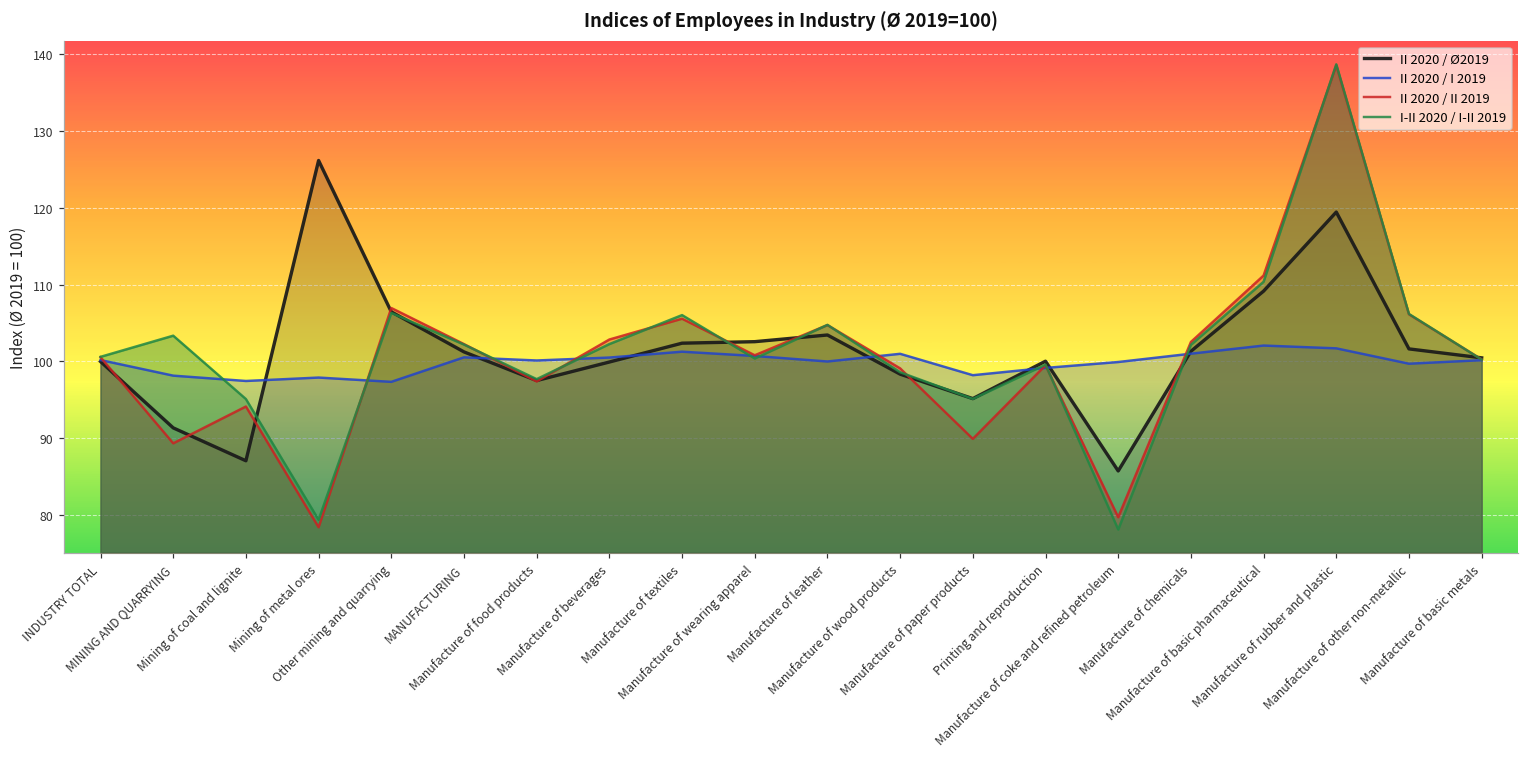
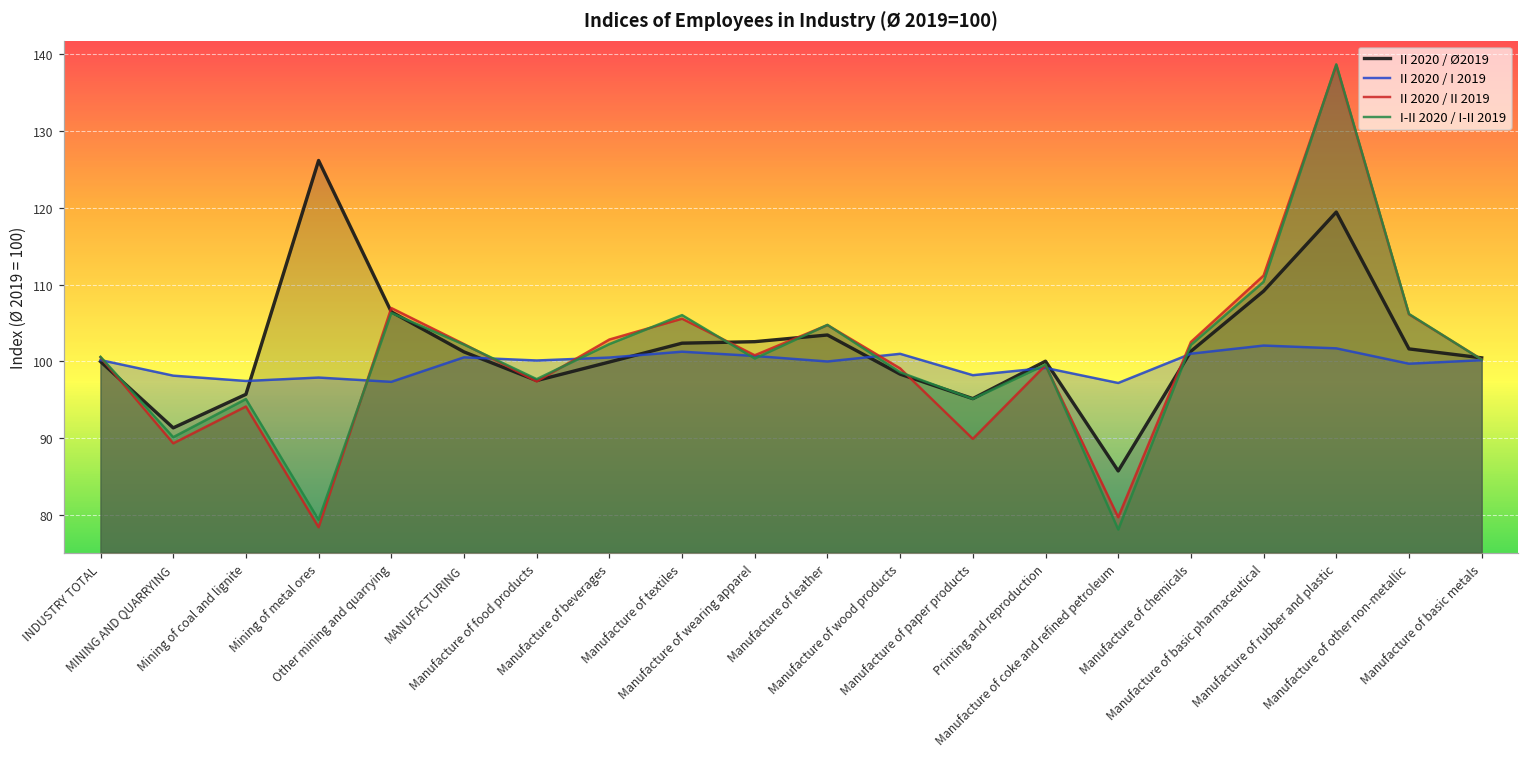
I-II 2020 / I-II 2019, MINING AND QUARRYING: 103 -> 90
II 2020 / Ø2019, Mining of coal and lignite: 87 -> 96
II 2020 / I 2019, Manufacture of coke and refined petroleum: 100 -> 97
